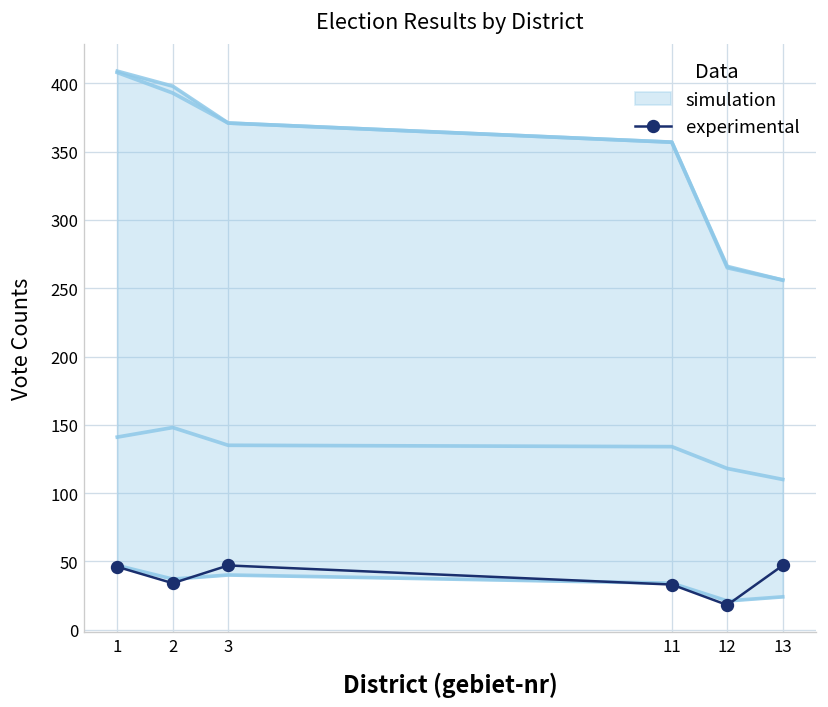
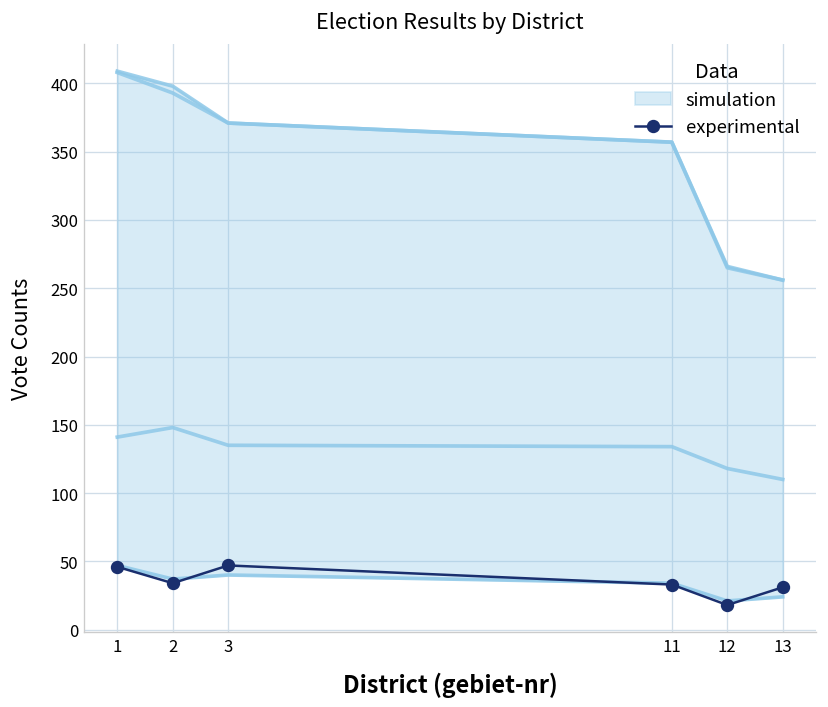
experimental, 13: 47 -> 31
